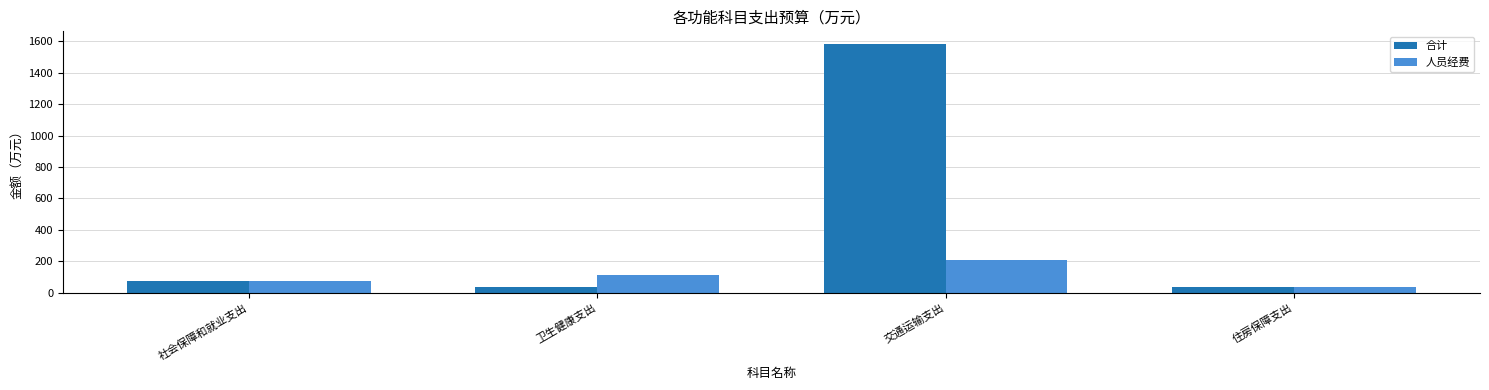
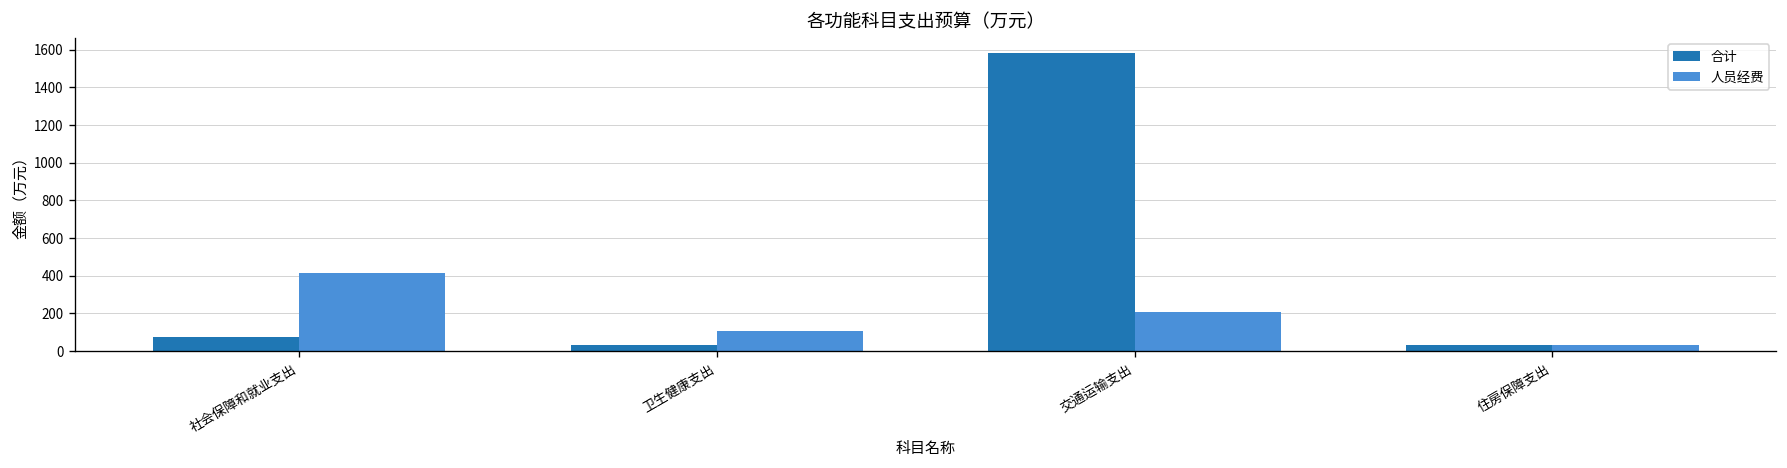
人员经费, 社会保障和就业支出: 80 -> 410
